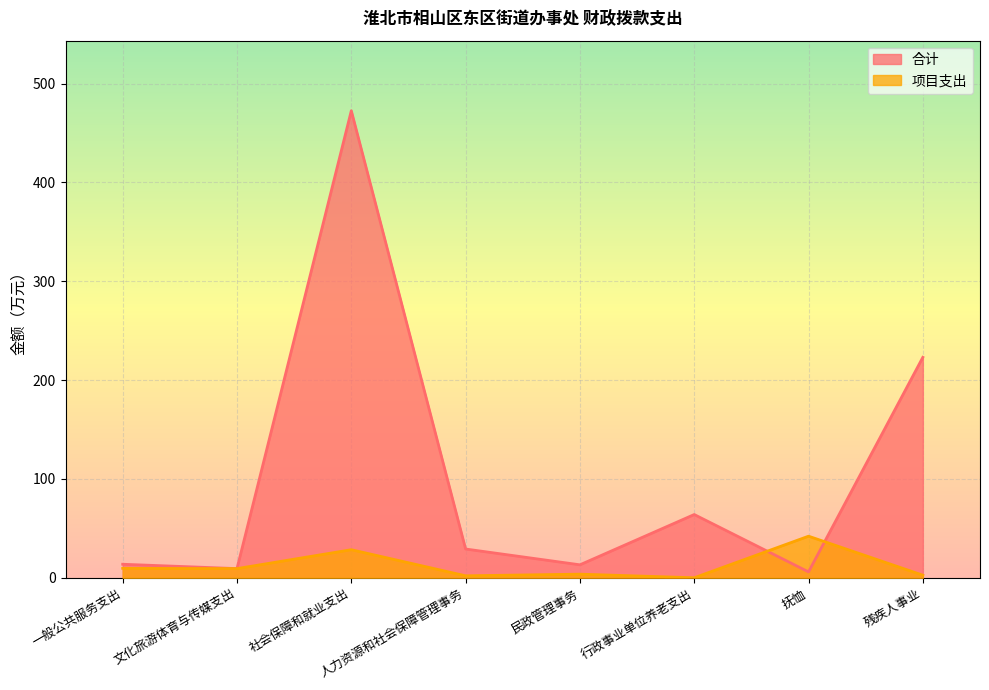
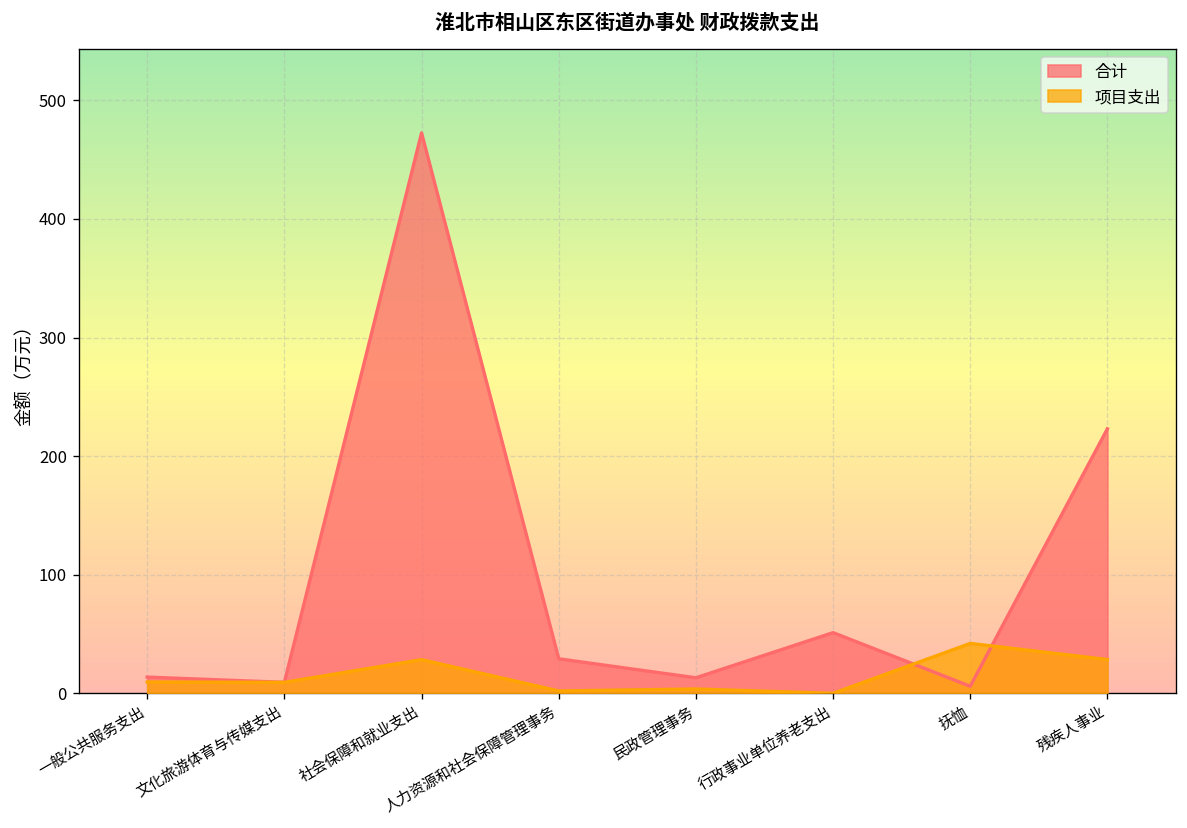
合计, 行政事业单位养老支出: 60 -> 50
项目支出, 残疾人事业: 0 -> 30
